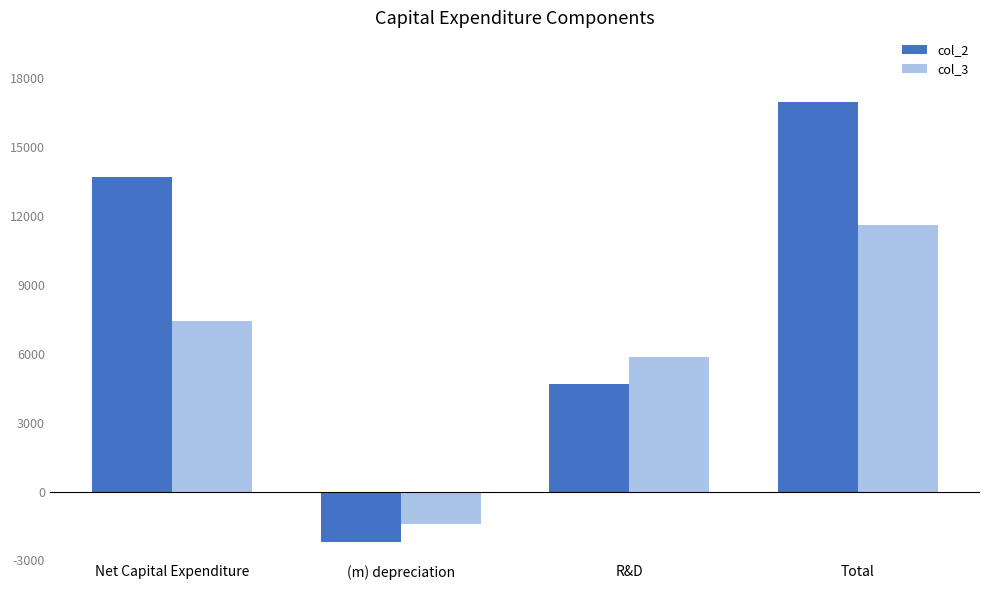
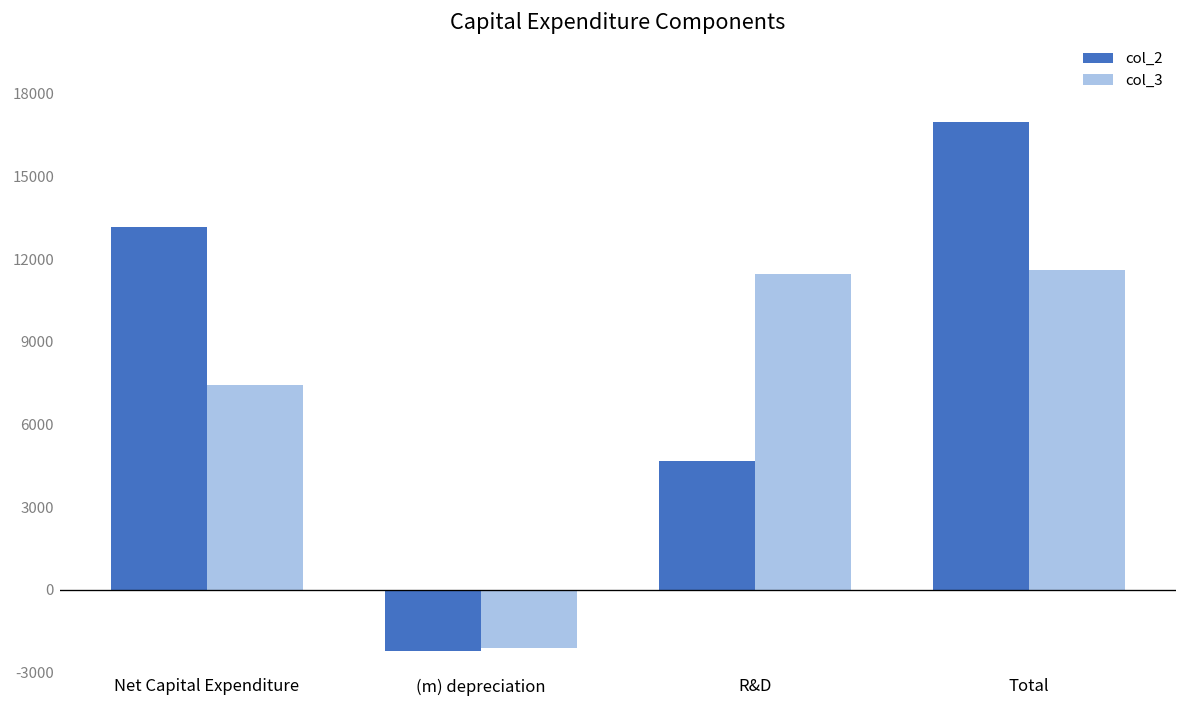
col_2, Net Capital Expenditure: 13700 -> 13200
col_3, (m) depreciation: -1400 -> -2100
col_3, R&D: 5800 -> 11500
